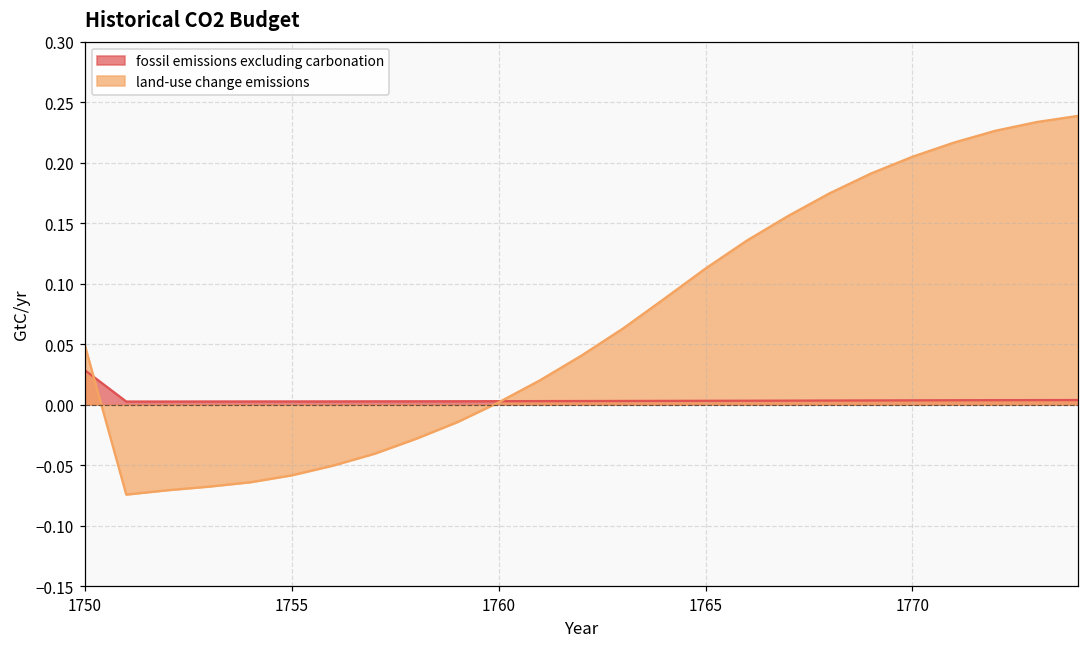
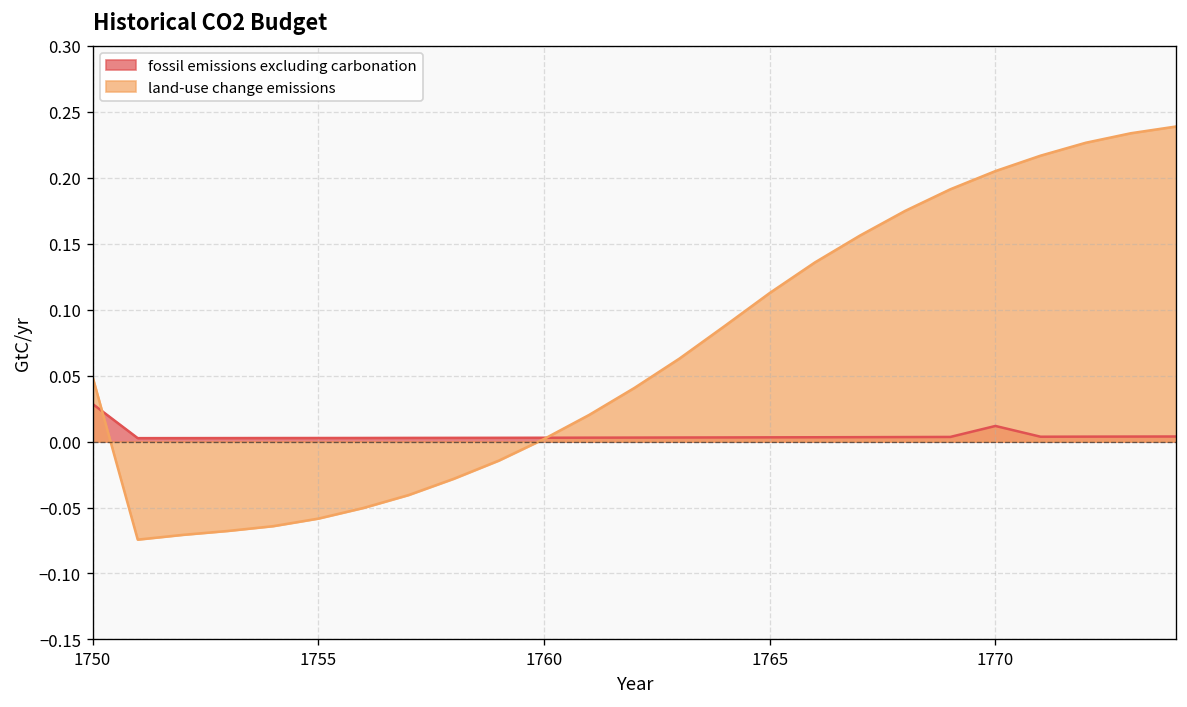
fossil emissions excluding carbonation, 1770: 0.004 -> 0.012
